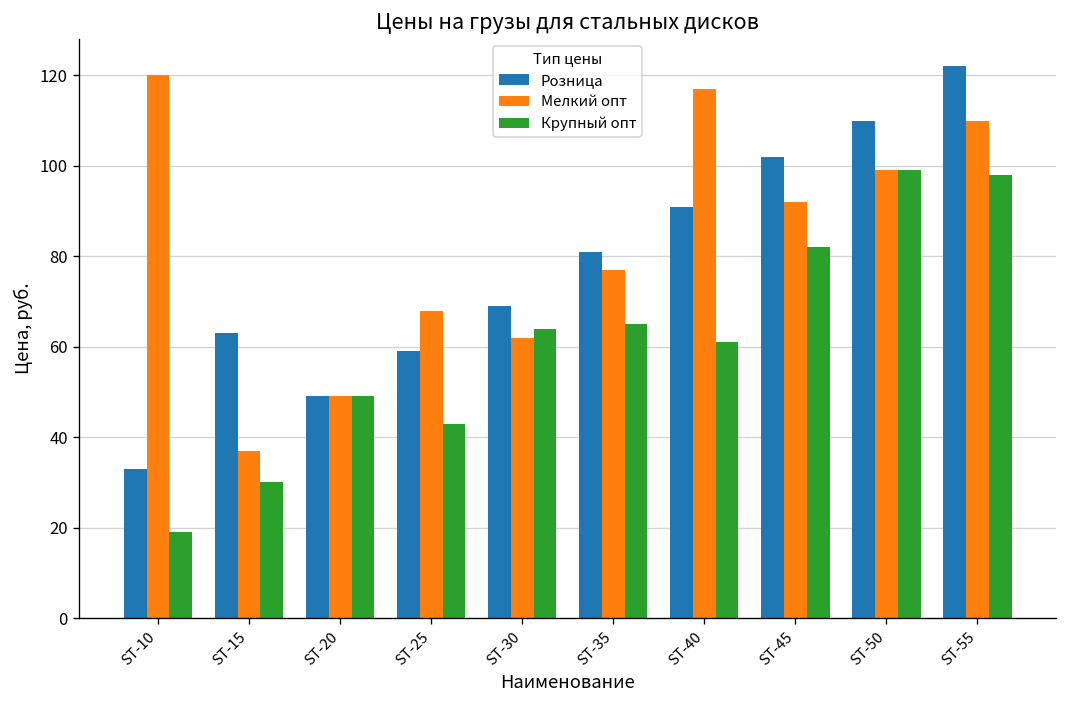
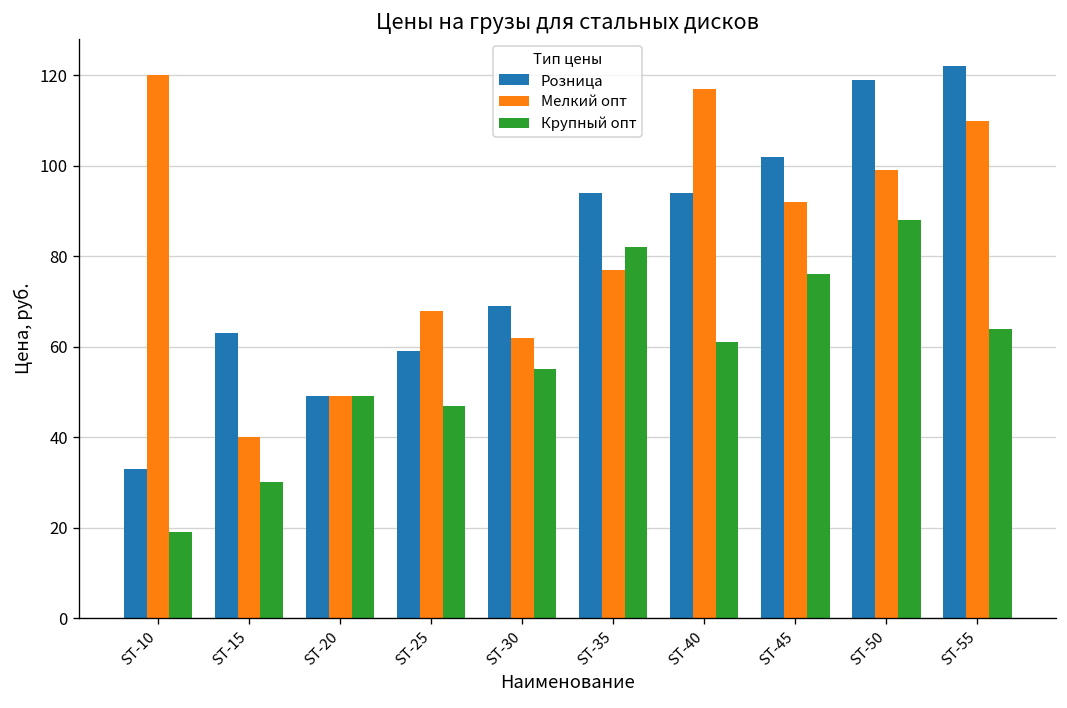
Мелкий опт, ST-15: 37 -> 40
Крупный опт, ST-25: 43 -> 47
Крупный опт, ST-30: 64 -> 55
Розница, ST-35: 81 -> 94
Крупный опт, ST-35: 65 -> 82
Розница, ST-40: 91 -> 94
Крупный опт, ST-45: 82 -> 76
Розница, ST-50: 110 -> 119
Крупный опт, ST-50: 99 -> 88
Крупный опт, ST-55: 98 -> 64
